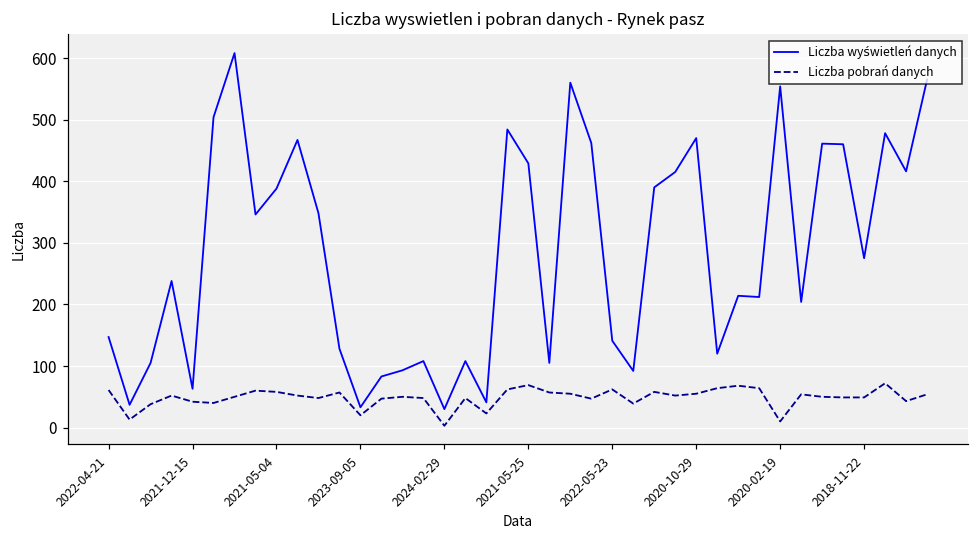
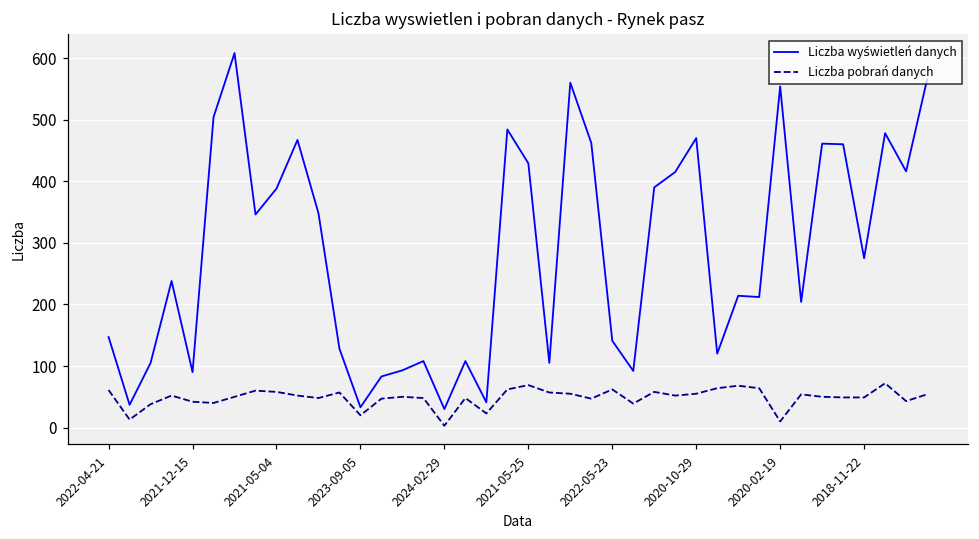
Liczba wyświetleń danych, 2021-12-15: 60 -> 90
